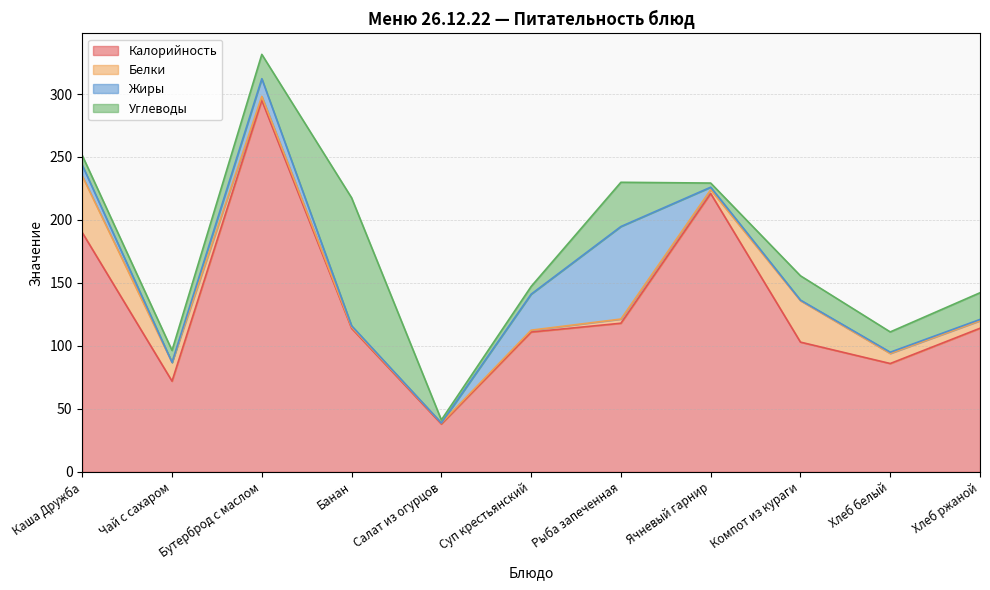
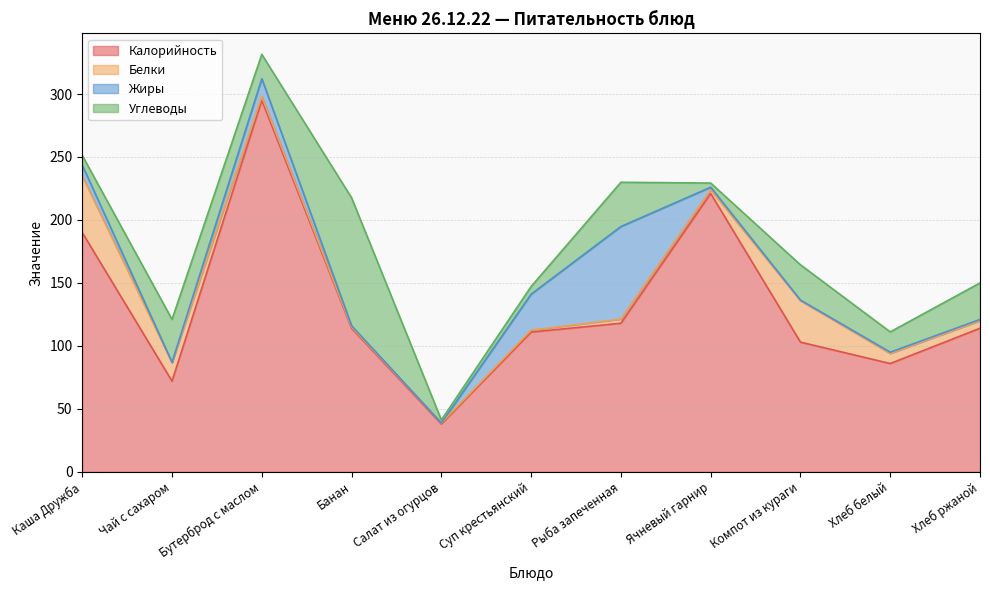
Углеводы, Чай с сахаром: 9 -> 34
Углеводы, Компот из кураги: 19 -> 28
Углеводы, Хлеб ржаной: 21 -> 29
